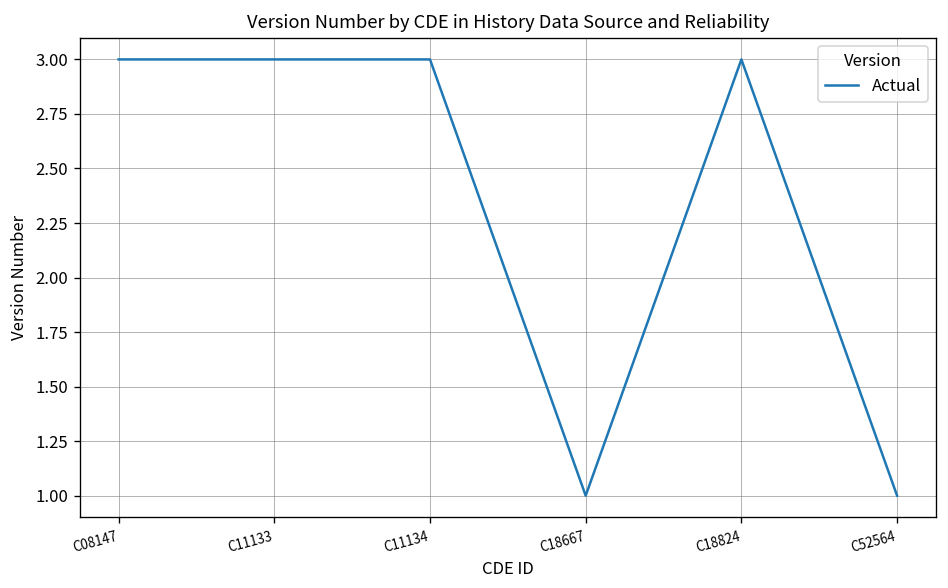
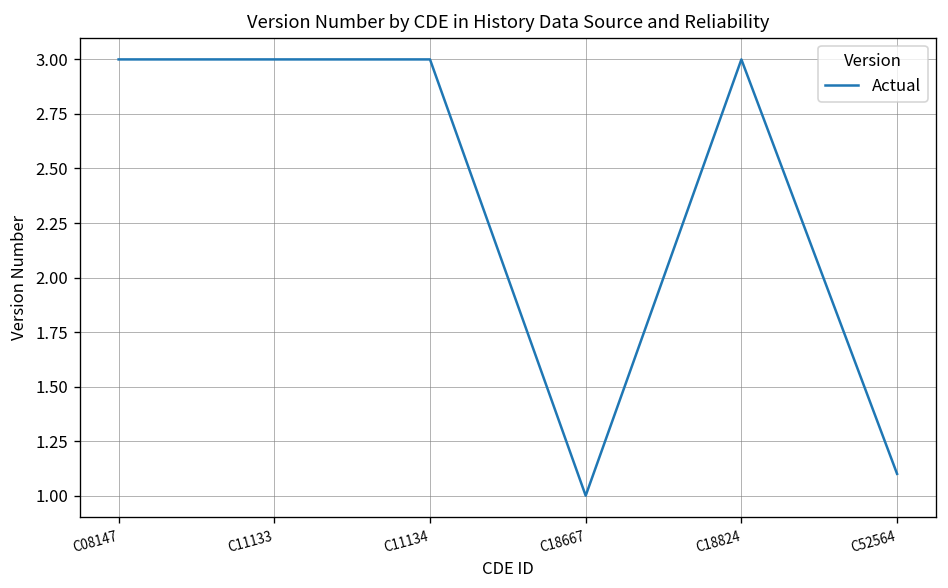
C52564: 1.0 -> 1.1
